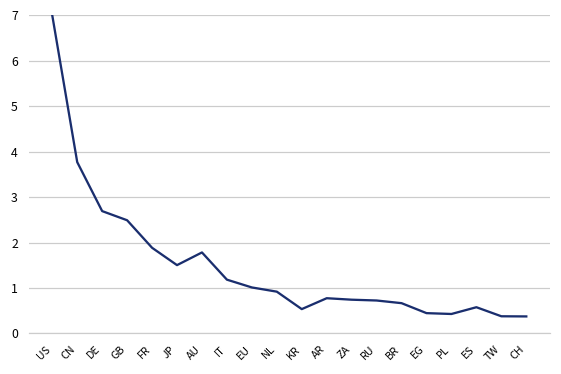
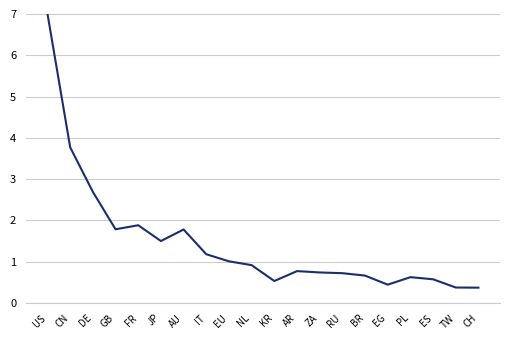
GB: 2.5 -> 1.8
PL: 0.4 -> 0.6
